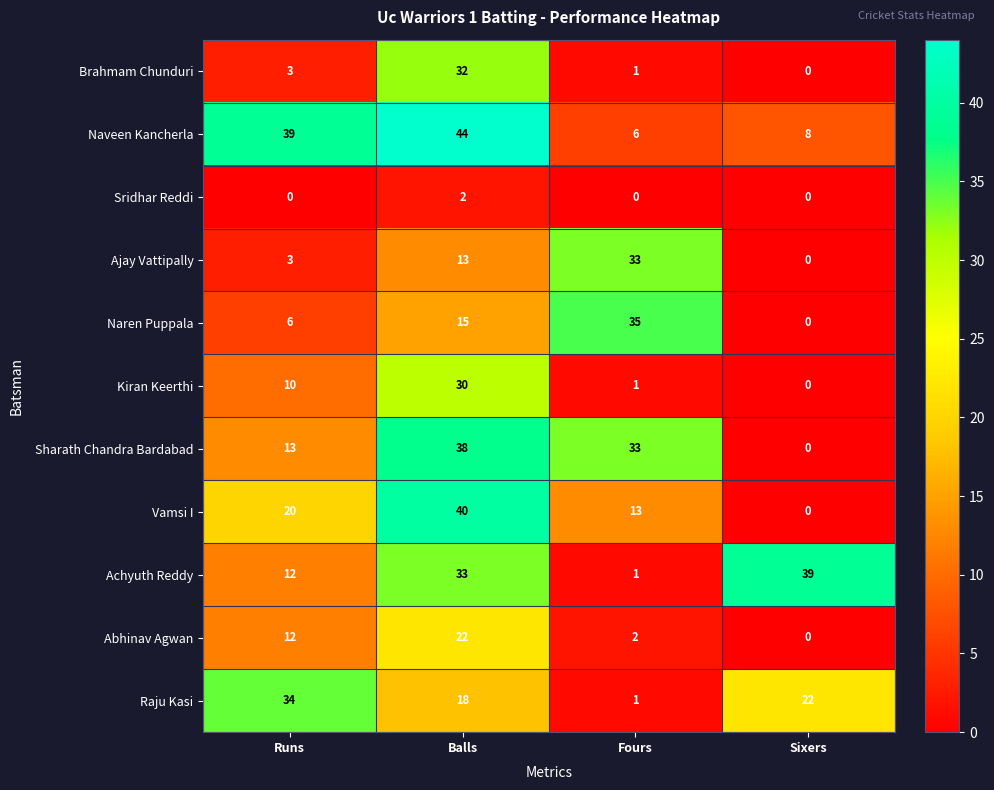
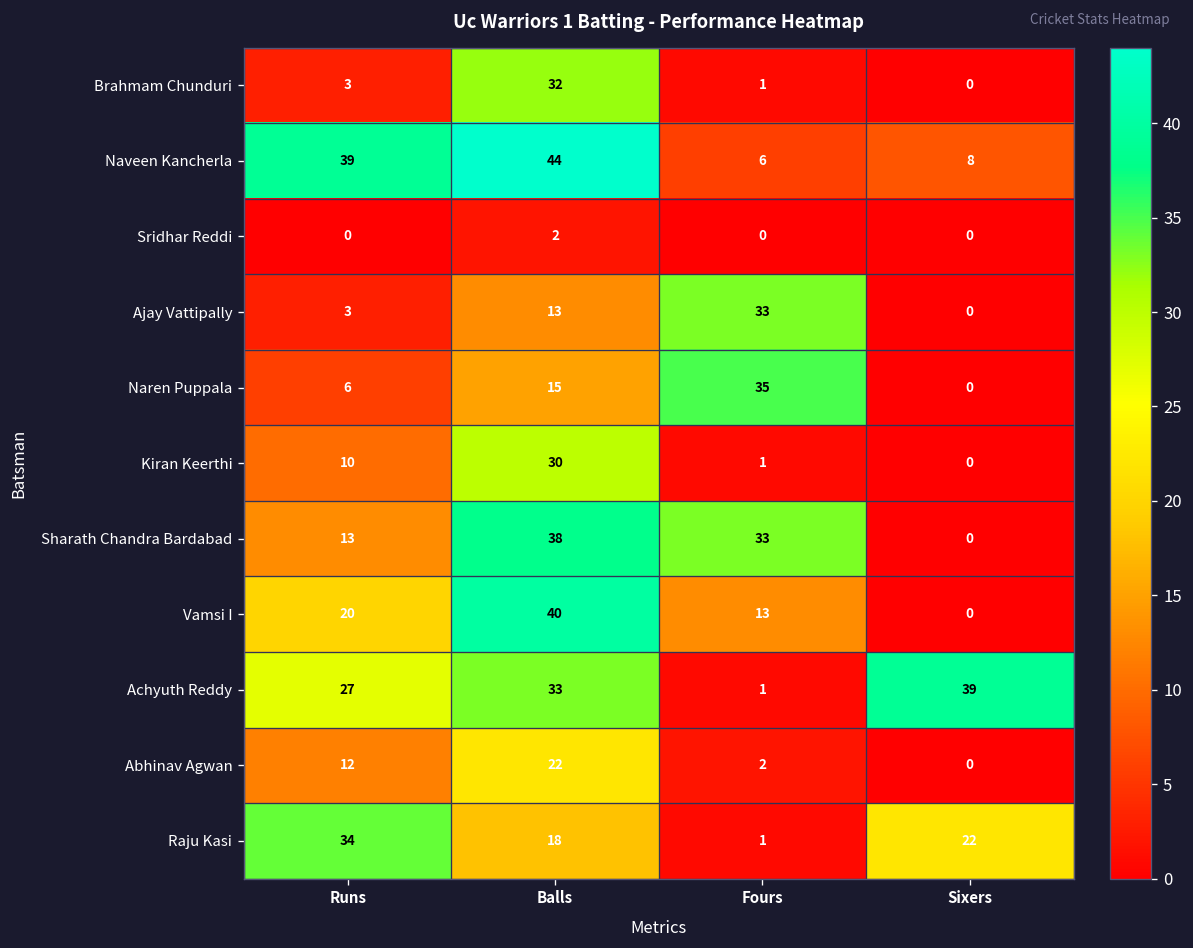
Achyuth Reddy, Runs: 12 -> 27
